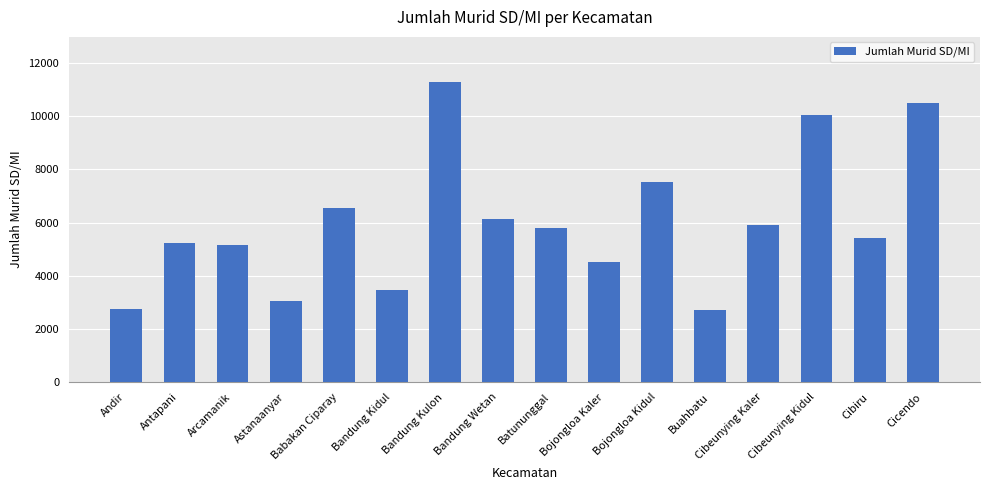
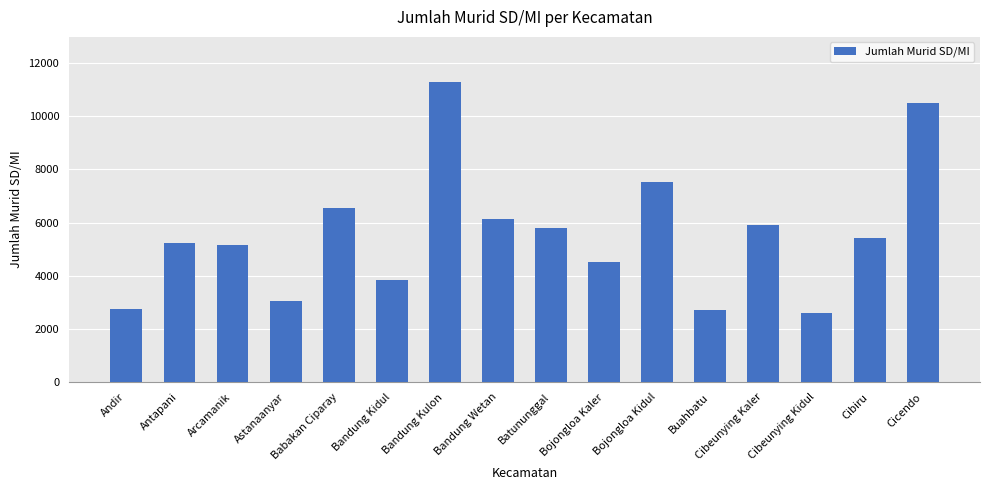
Bandung Kidul: 3500 -> 3800
Cibeunying Kidul: 10000 -> 2600
